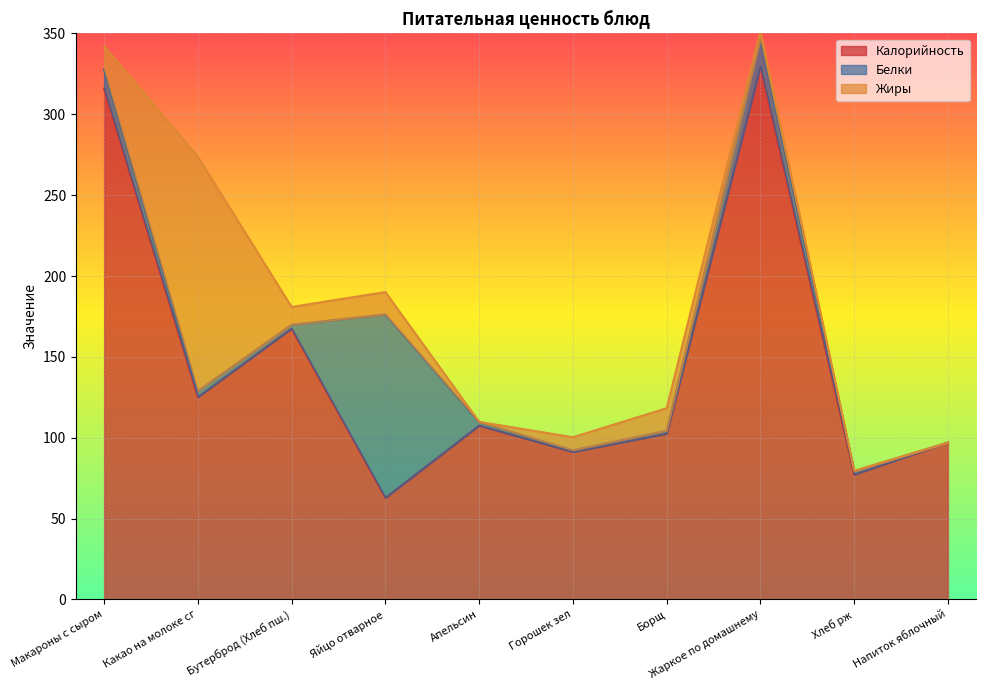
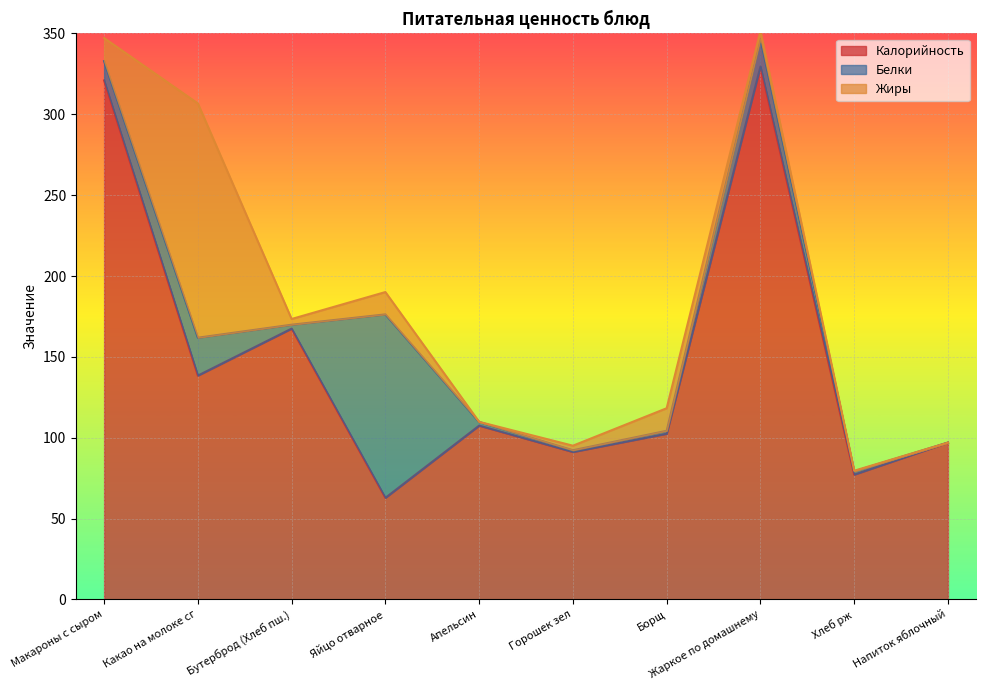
Калорийность, Макароны с сыром: 316 -> 321
Калорийность, Какао на молоке сг: 125 -> 138
Белки, Какао на молоке сг: 4 -> 23
Жиры, Бутерброд (Хлеб пш.): 11 -> 4
Жиры, Горошек зел: 8 -> 3
